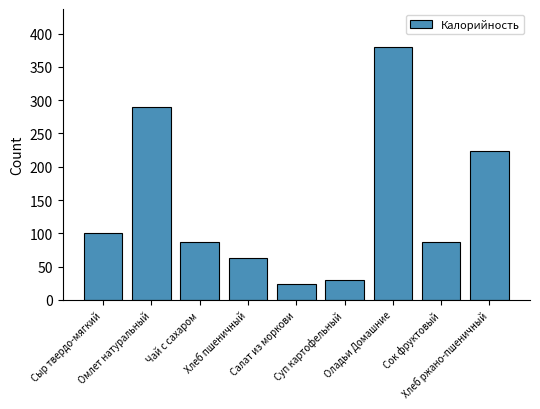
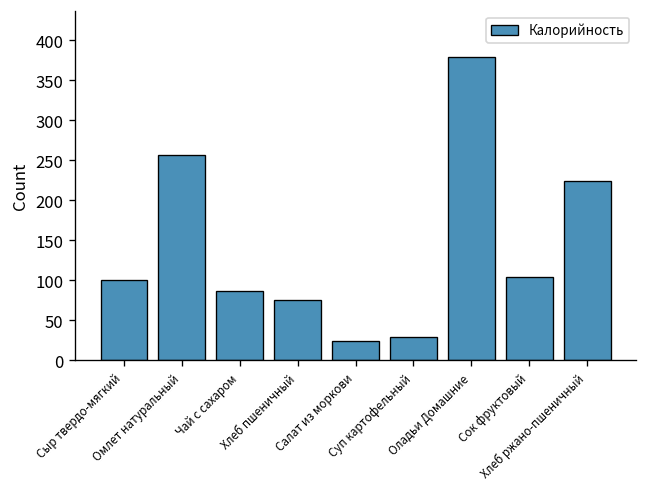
Омлет натуральный: 290 -> 260
Хлеб пшеничный: 60 -> 80
Сок фруктовый: 90 -> 100
